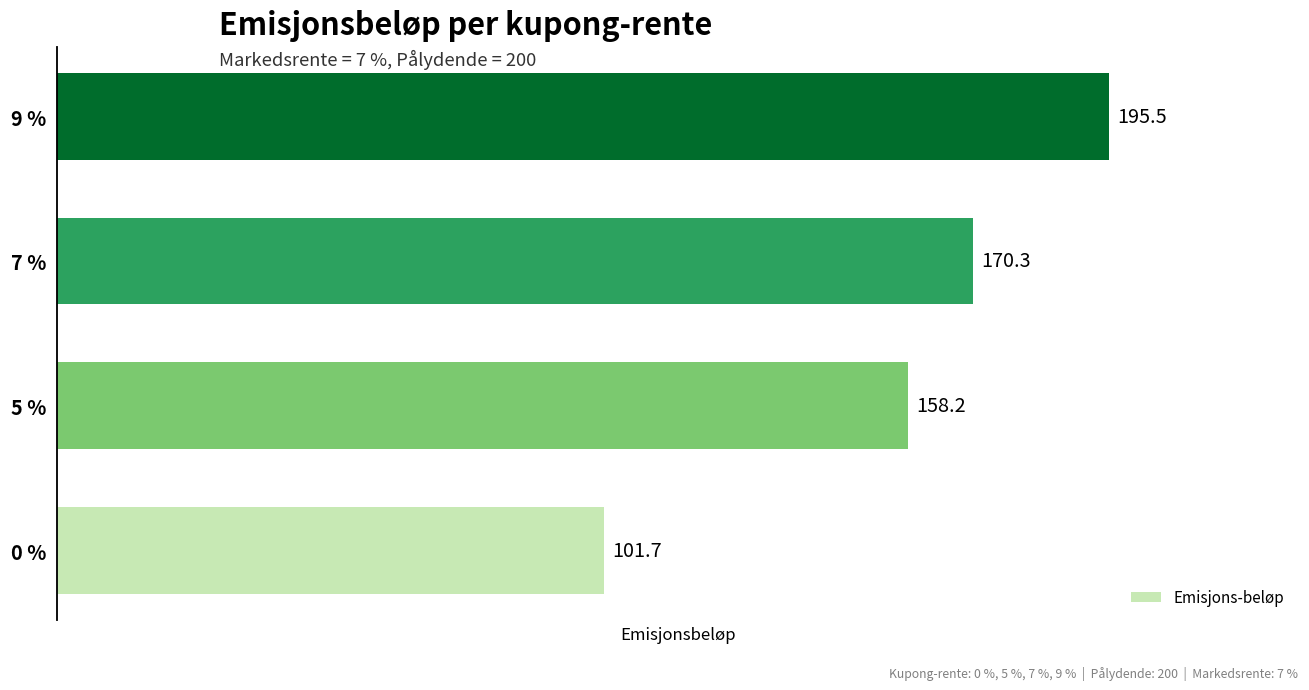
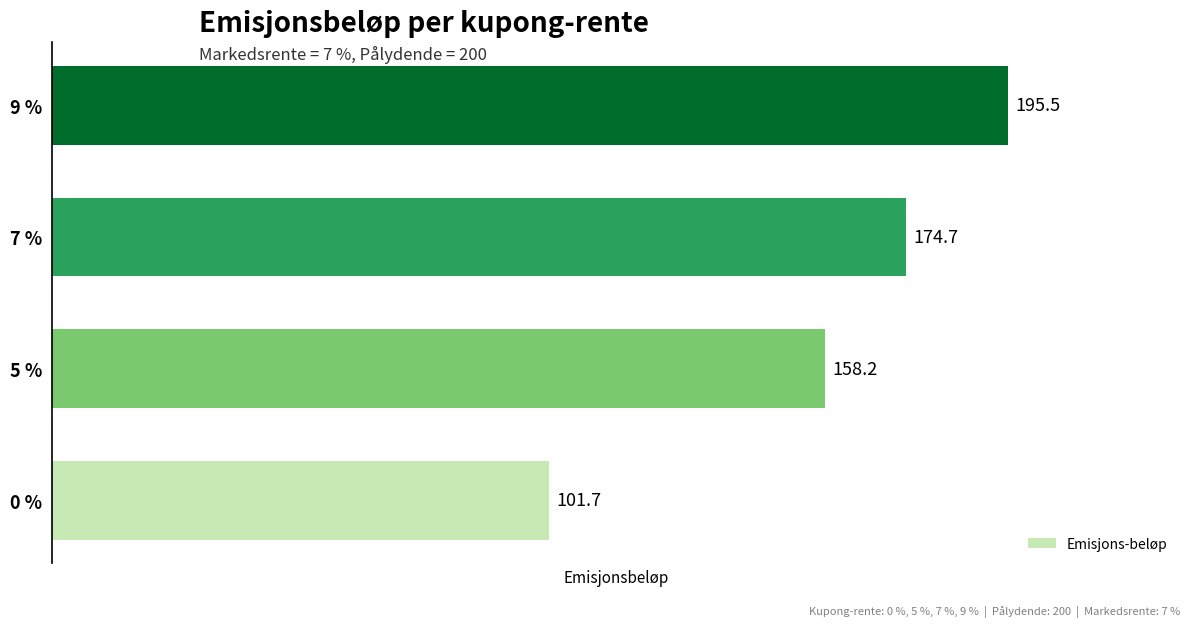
7 %: 170.3 -> 174.7
